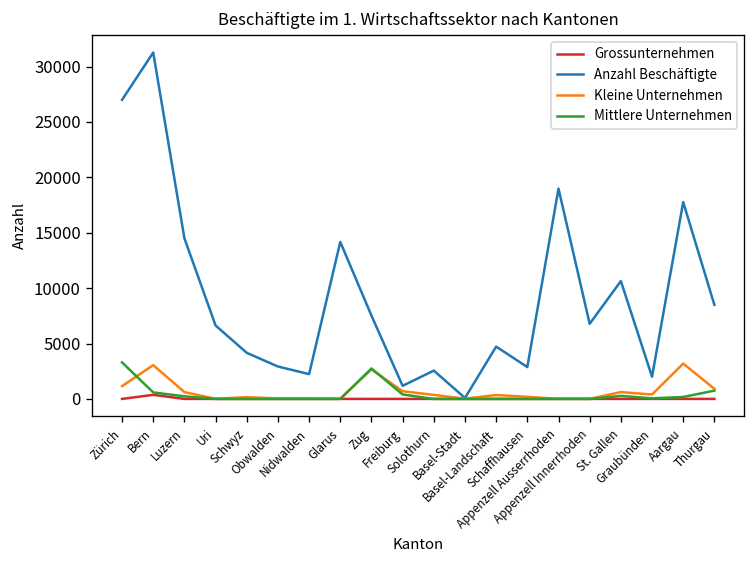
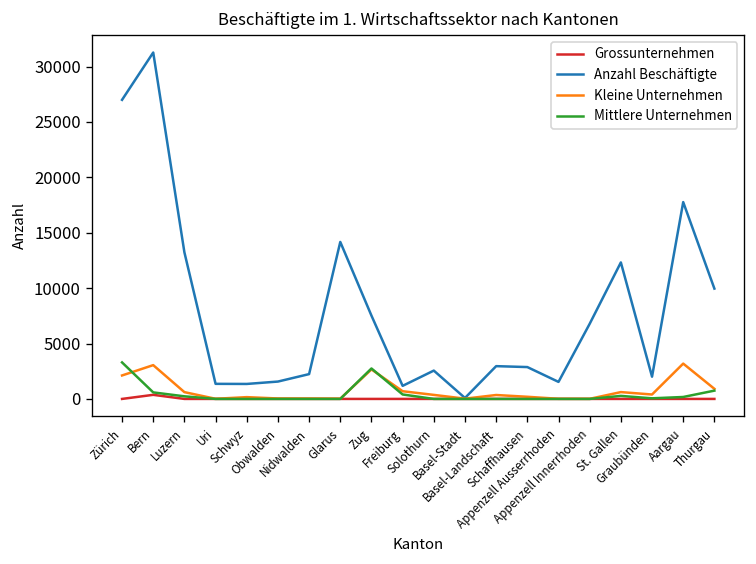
Kleine Unternehmen, Zürich: 1000 -> 2000
Anzahl Beschäftigte, Luzern: 15000 -> 13000
Anzahl Beschäftigte, Uri: 7000 -> 1000
Anzahl Beschäftigte, Schwyz: 4000 -> 1000
Anzahl Beschäftigte, Obwalden: 3000 -> 2000
Anzahl Beschäftigte, Basel-Landschaft: 5000 -> 3000
Anzahl Beschäftigte, Appenzell Ausserrhoden: 19000 -> 2000
Anzahl Beschäftigte, St. Gallen: 11000 -> 12000
Anzahl Beschäftigte, Thurgau: 8000 -> 10000
